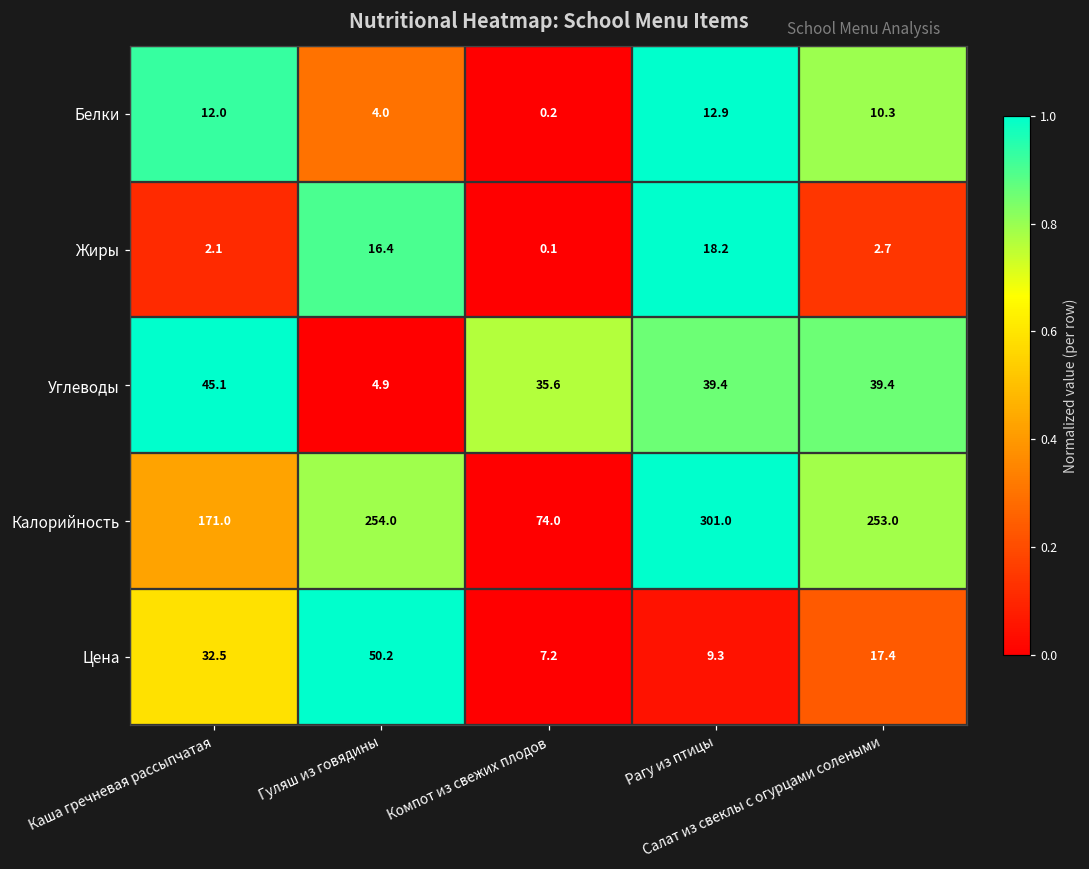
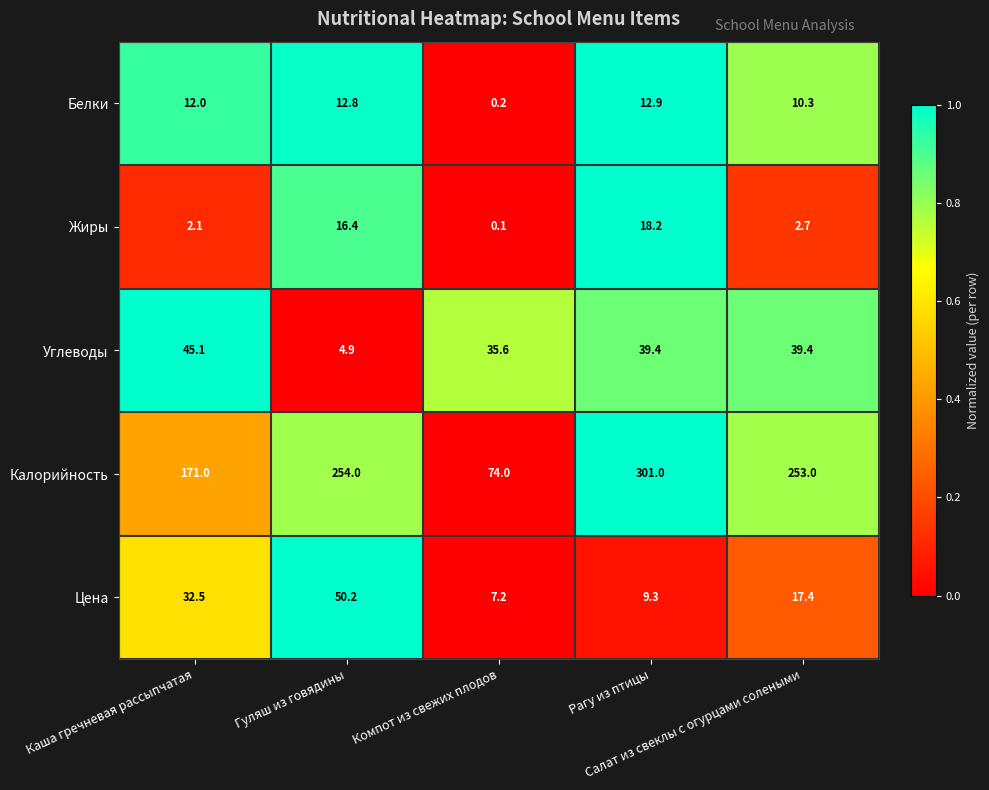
Белки, Гуляш из говядины: 4.0 -> 12.8
